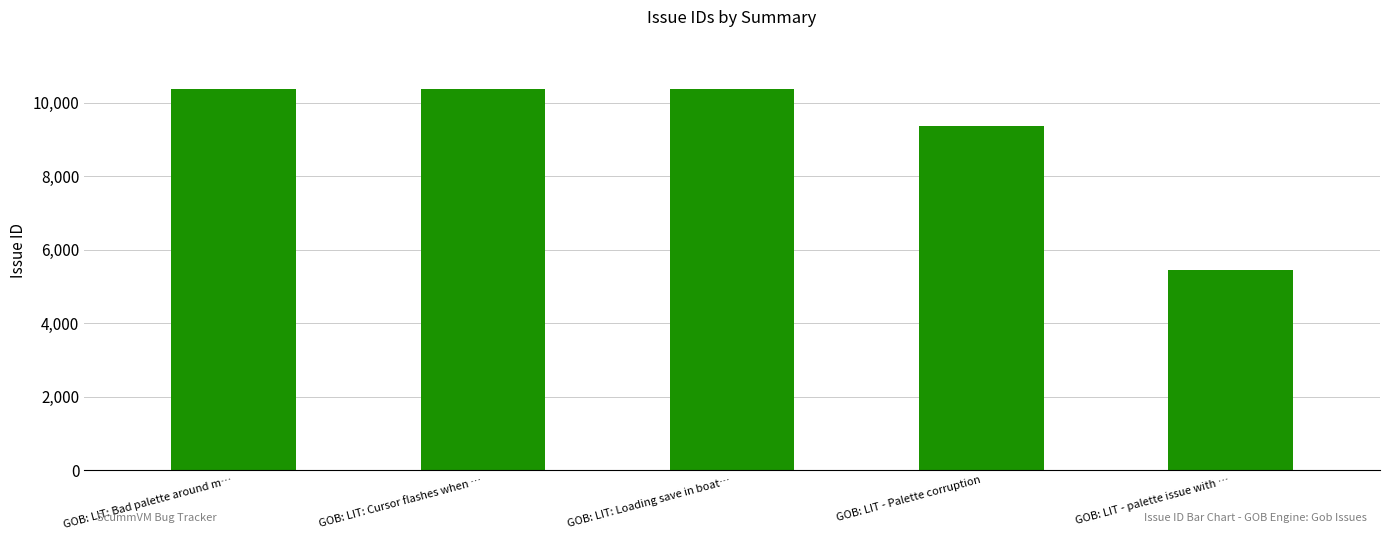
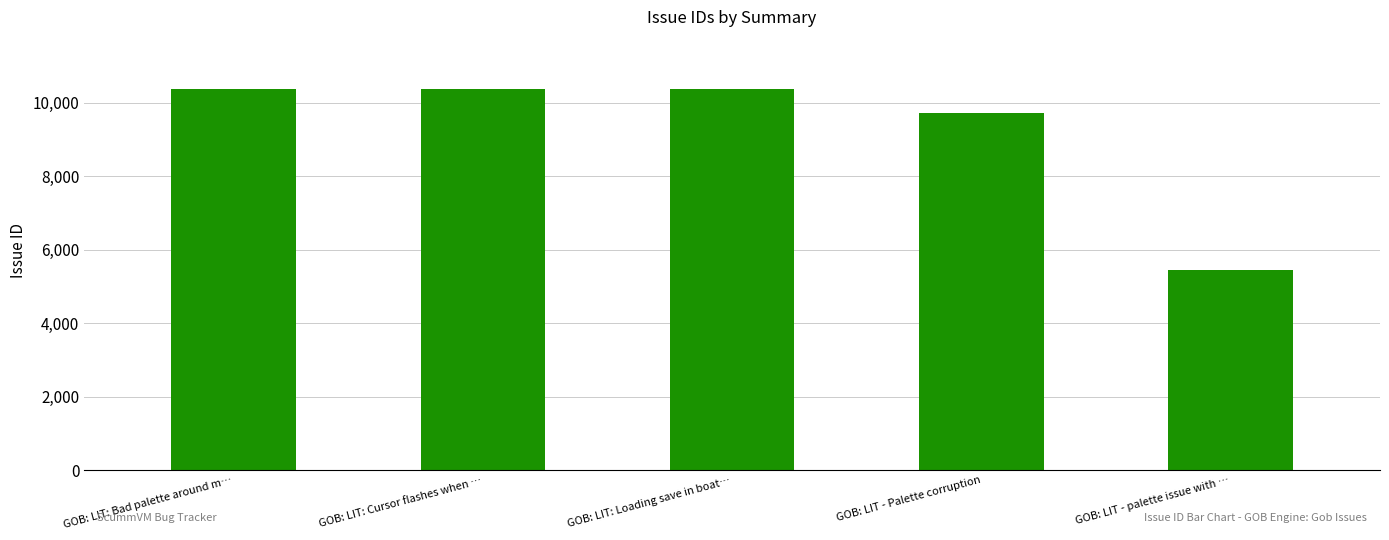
GOB: LIT - Palette corruption: 9,400 -> 9,700
